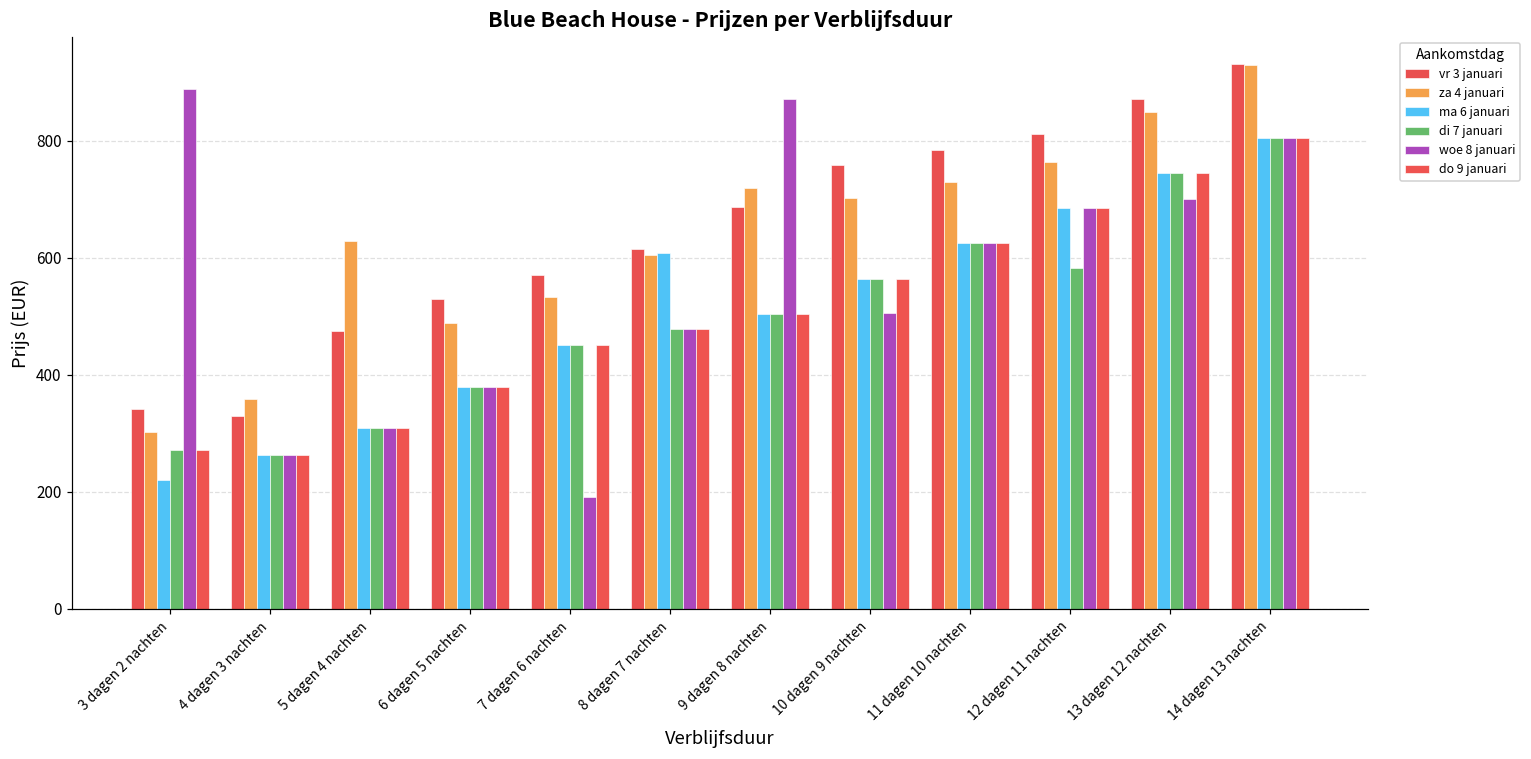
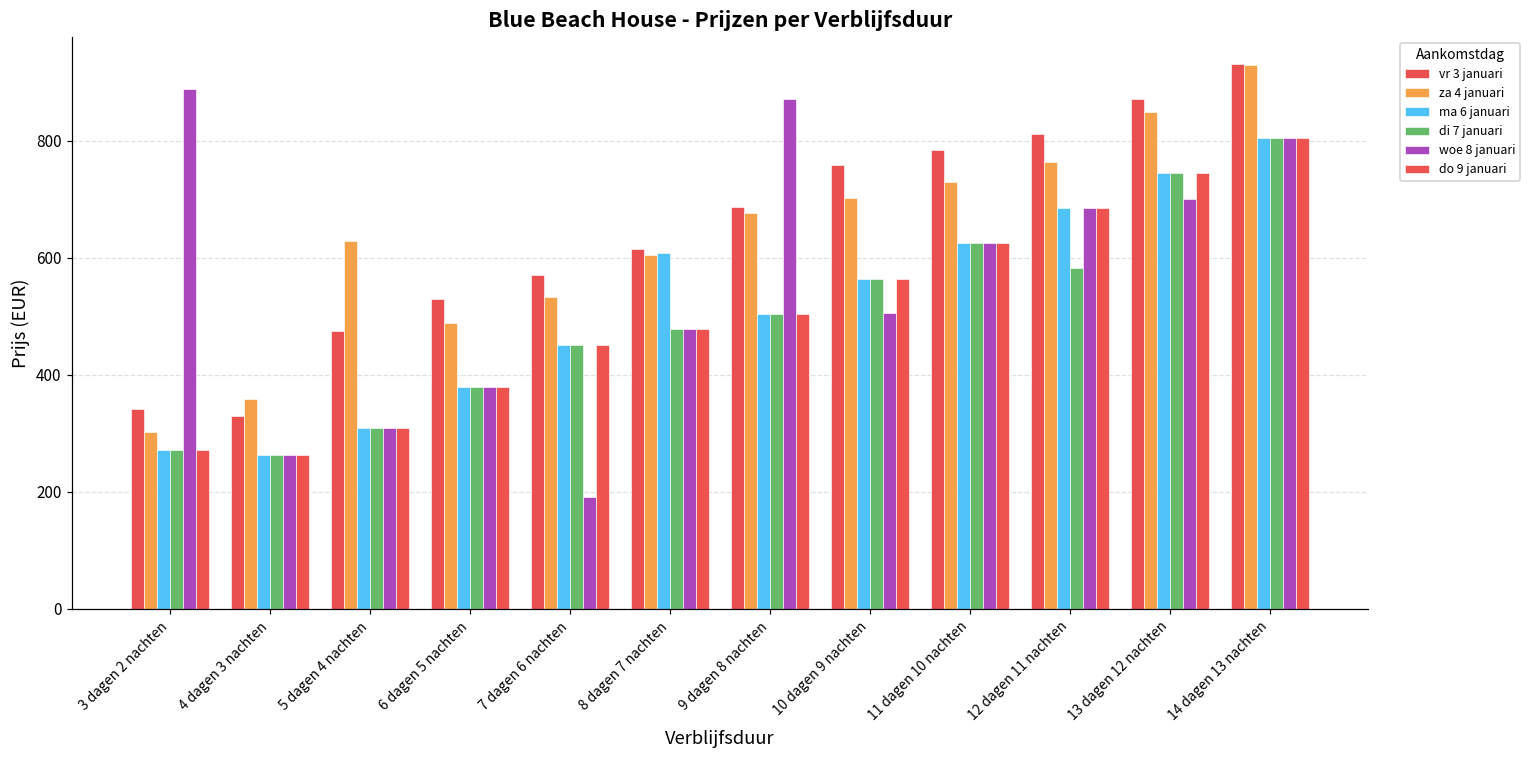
ma 6 januari, 3 dagen 2 nachten: 220 -> 270
za 4 januari, 9 dagen 8 nachten: 720 -> 680
